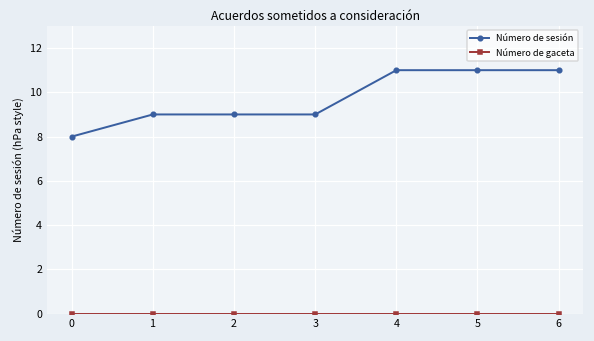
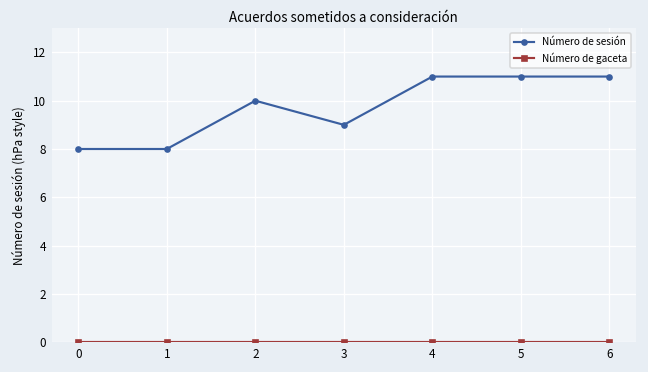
Número de sesión, 1: 9 -> 8
Número de sesión, 2: 9 -> 10
